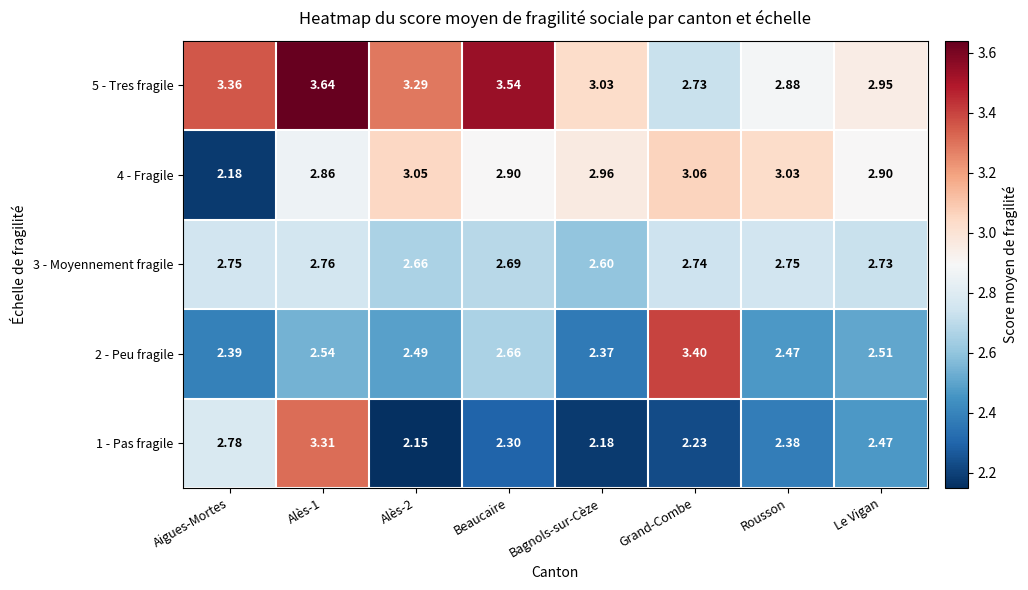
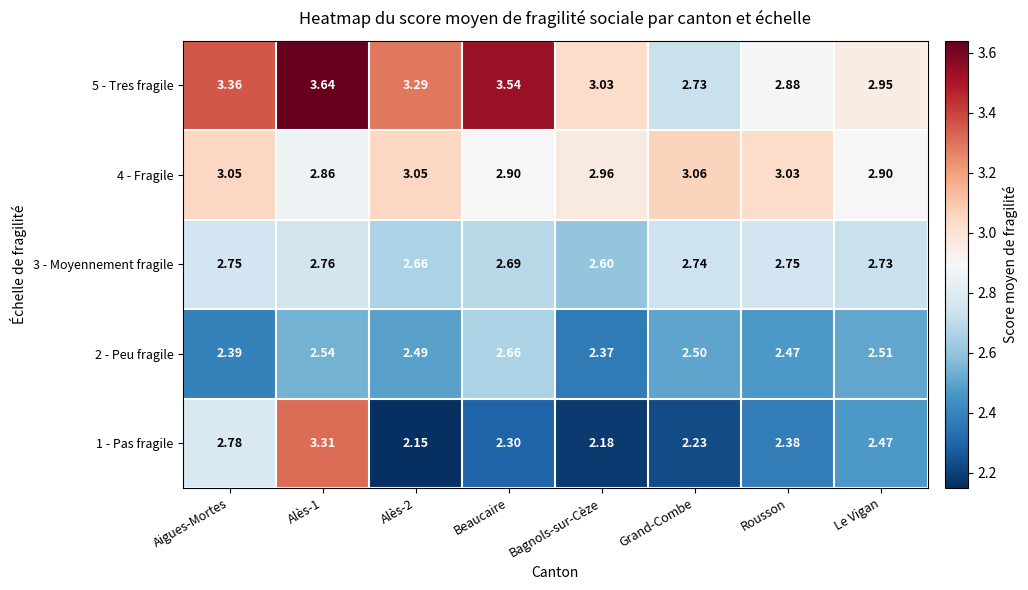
4 - Fragile, Aigues-Mortes: 2.18 -> 3.05
2 - Peu fragile, Grand-Combe: 3.40 -> 2.50
